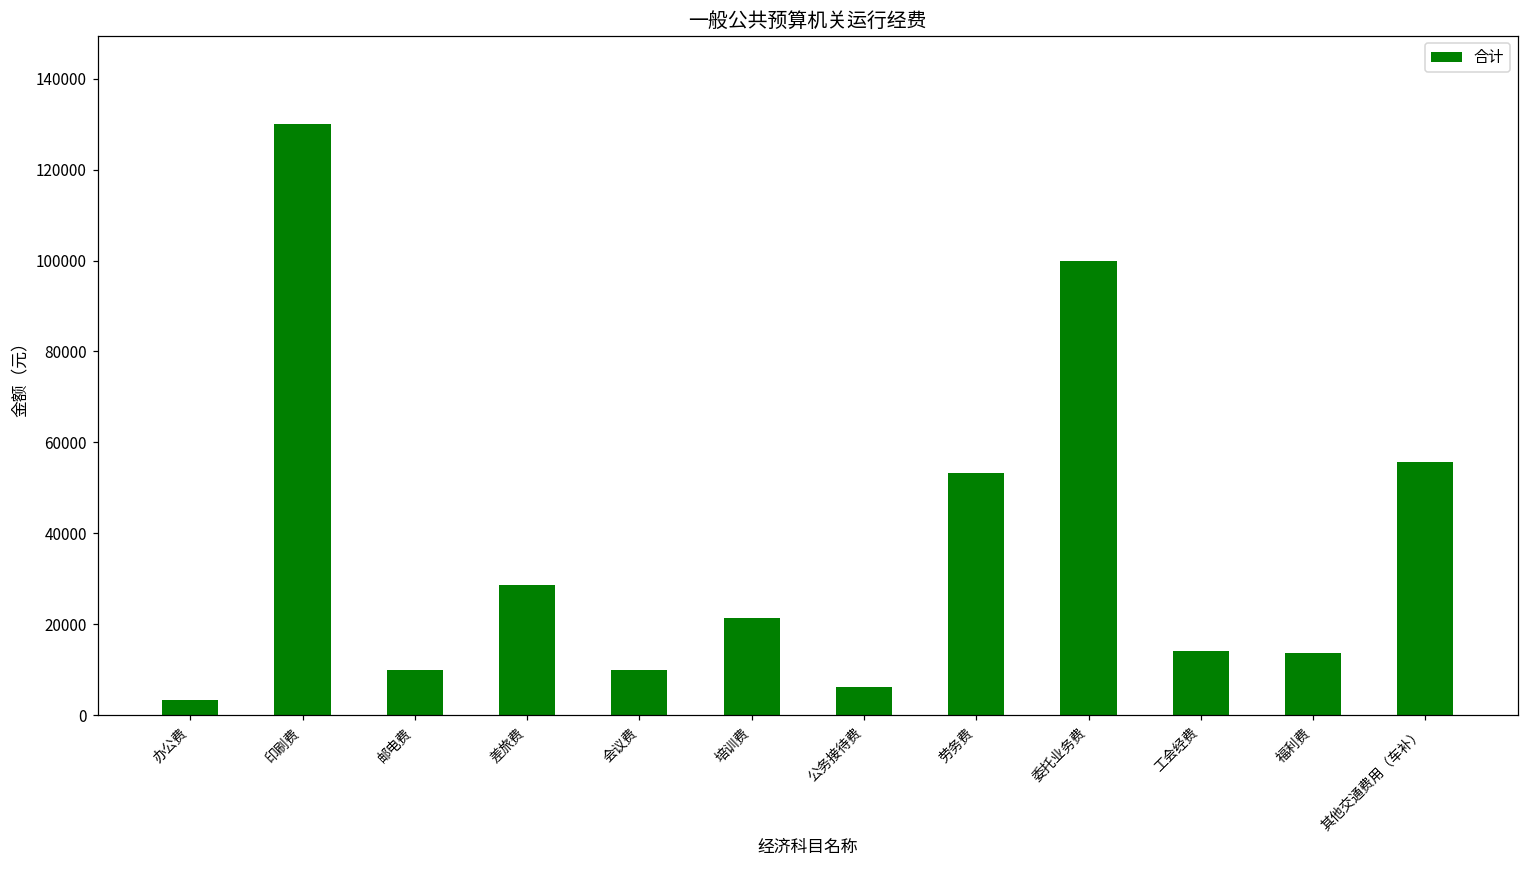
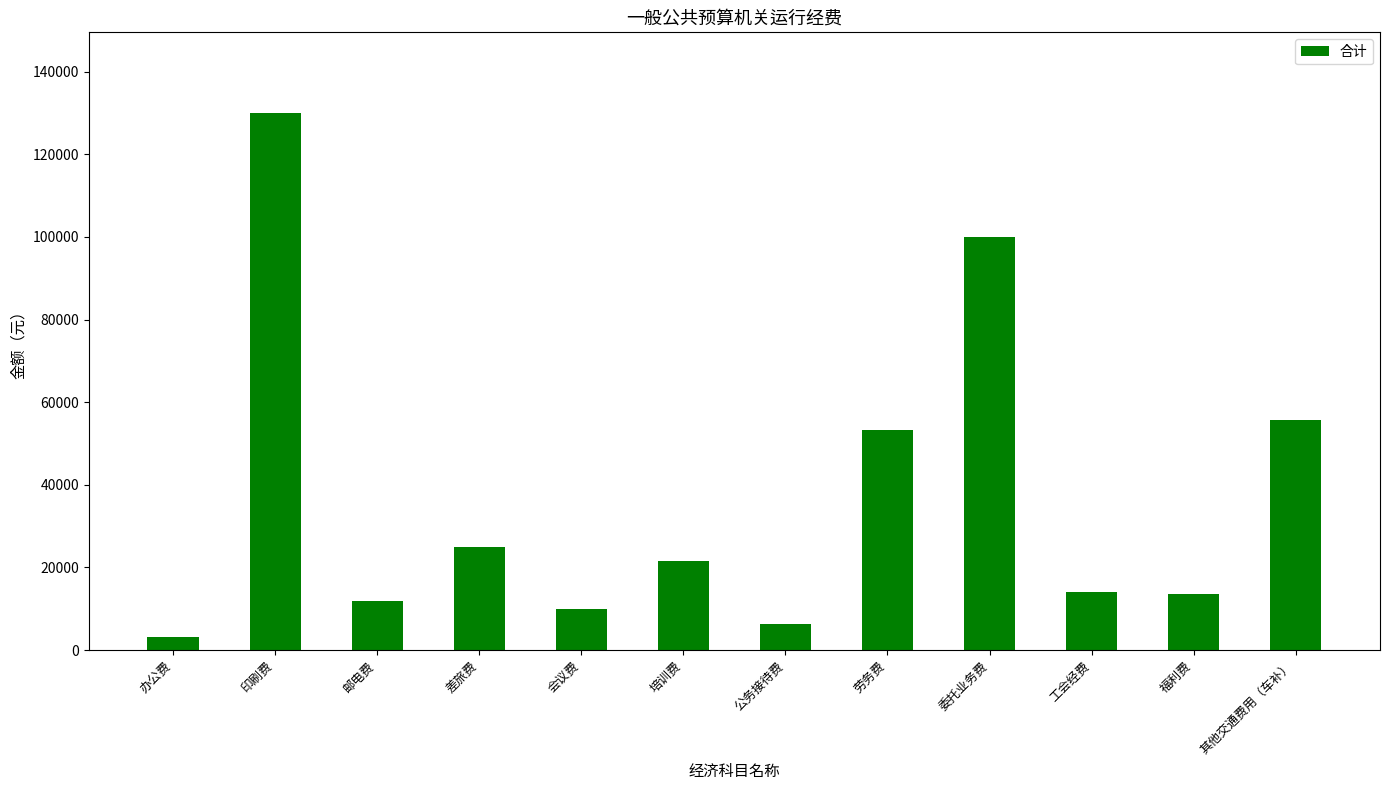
邮电费: 10000 -> 12000
差旅费: 29000 -> 25000
